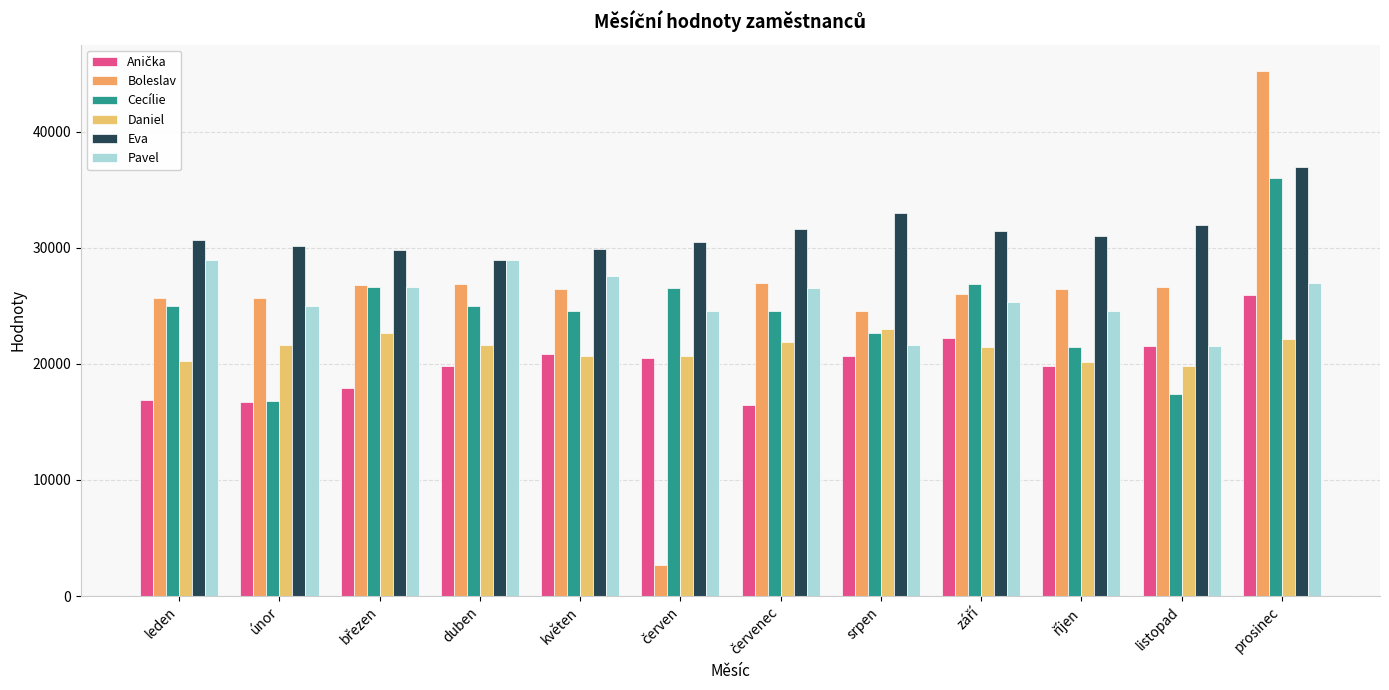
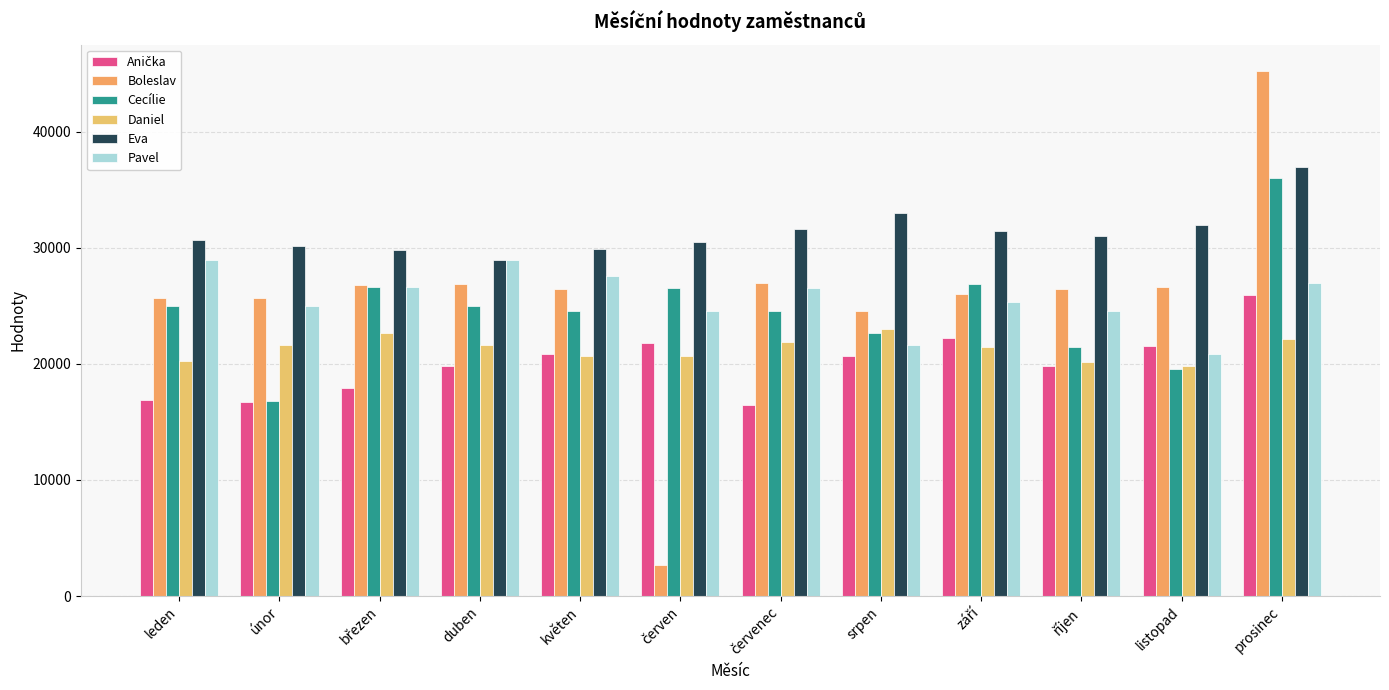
Anička, červen: 20500 -> 21800
Cecílie, listopad: 17400 -> 19500
Pavel, listopad: 21600 -> 20900
